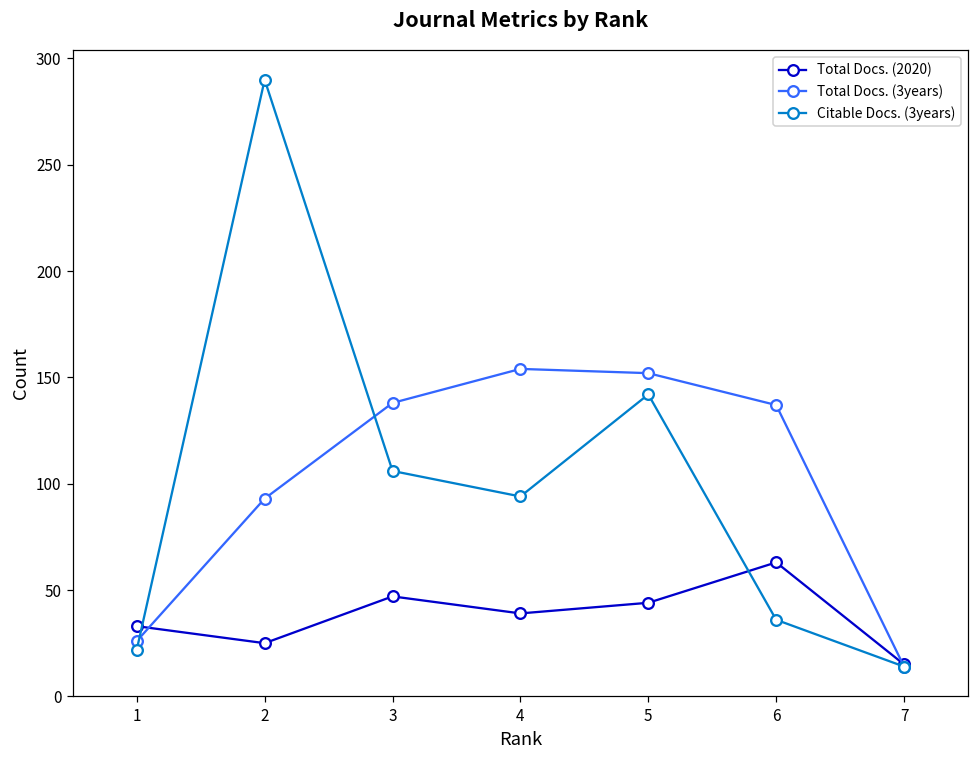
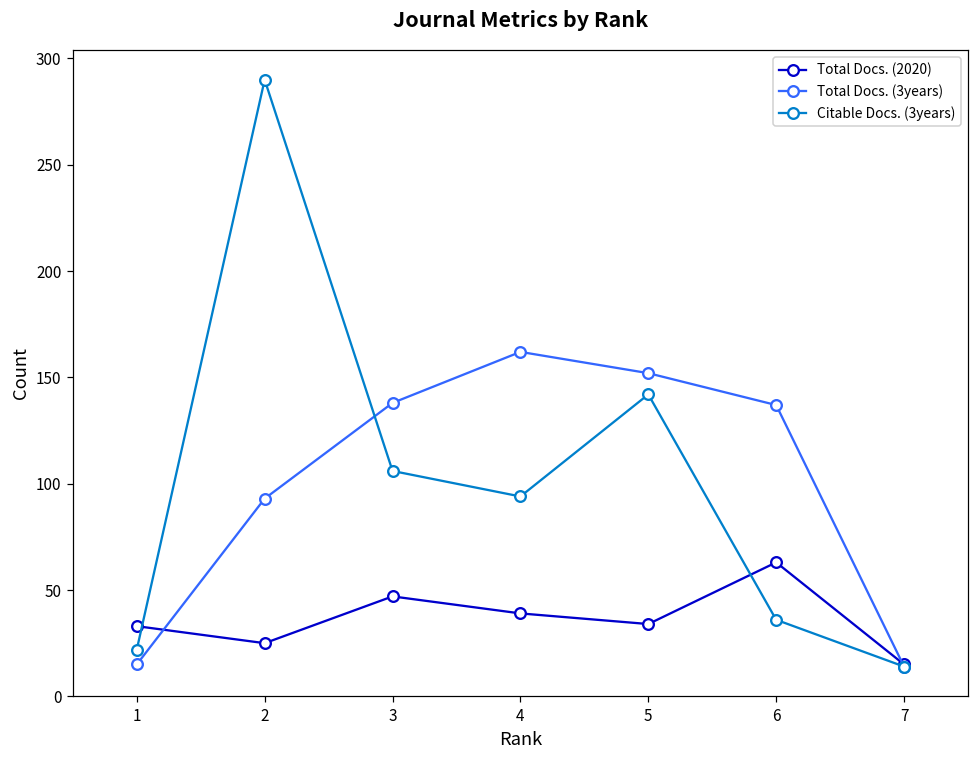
Total Docs. (3years), 1: 26 -> 15
Total Docs. (3years), 4: 154 -> 162
Total Docs. (2020), 5: 44 -> 34
